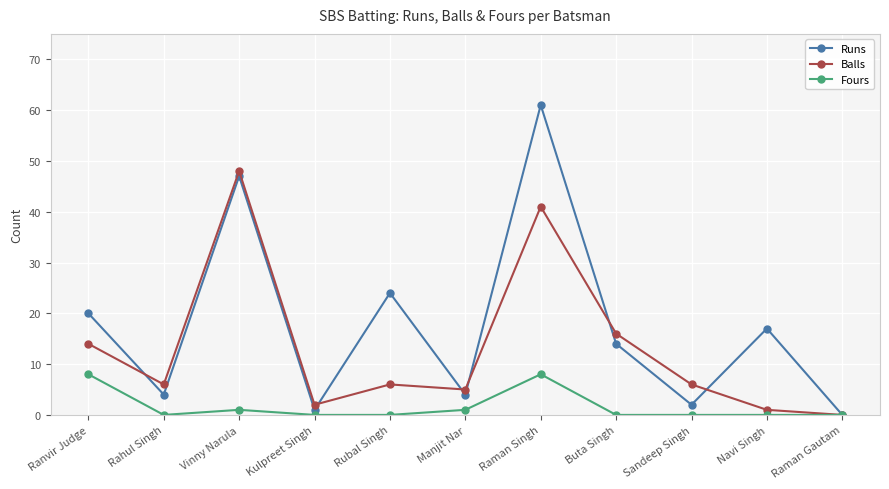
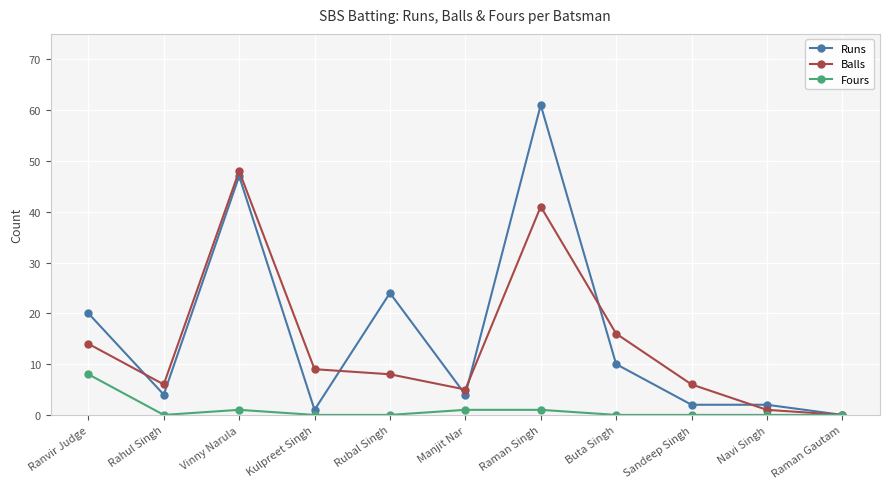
Balls, Kulpreet Singh: 2 -> 9
Balls, Rubal Singh: 6 -> 8
Fours, Raman Singh: 8 -> 1
Runs, Buta Singh: 14 -> 10
Runs, Navi Singh: 17 -> 2
